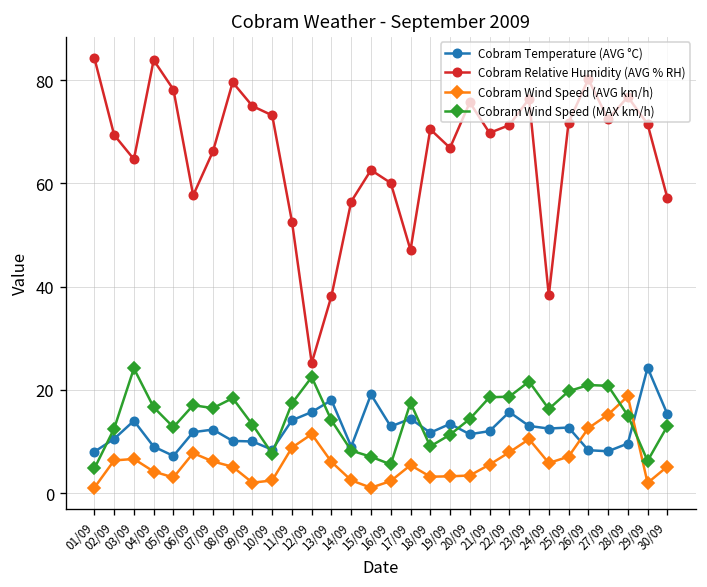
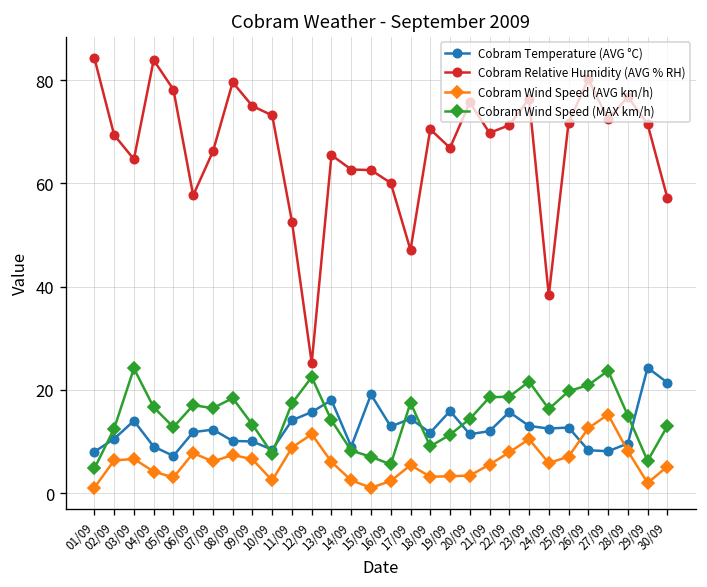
Cobram Wind Speed (AVG km/h), 08/09: 5 -> 7
Cobram Wind Speed (AVG km/h), 09/09: 2 -> 7
Cobram Relative Humidity (AVG % RH), 13/09: 38 -> 66
Cobram Relative Humidity (AVG % RH), 14/09: 57 -> 63
Cobram Temperature (AVG °C), 19/09: 13 -> 16
Cobram Wind Speed (MAX km/h), 27/09: 21 -> 24
Cobram Wind Speed (AVG km/h), 28/09: 19 -> 8
Cobram Temperature (AVG °C), 30/09: 15 -> 21
